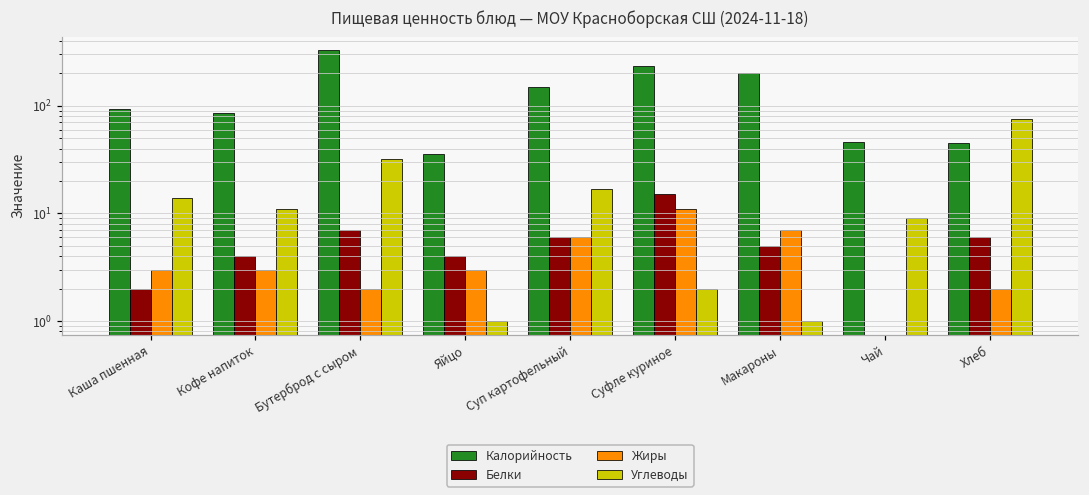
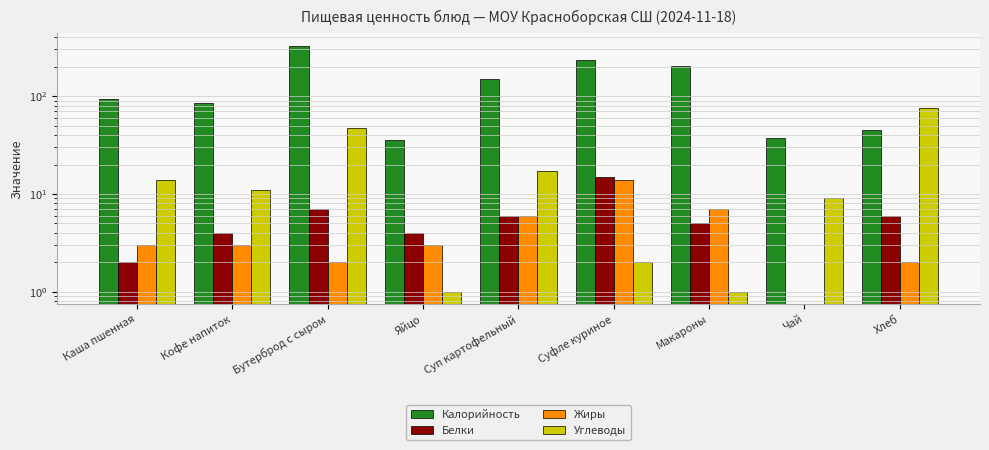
Углеводы, Бутерброд с сыром: 32 -> 50
Жиры, Суфле куриное: 11 -> 14
Калорийность, Чай: 50 -> 37
